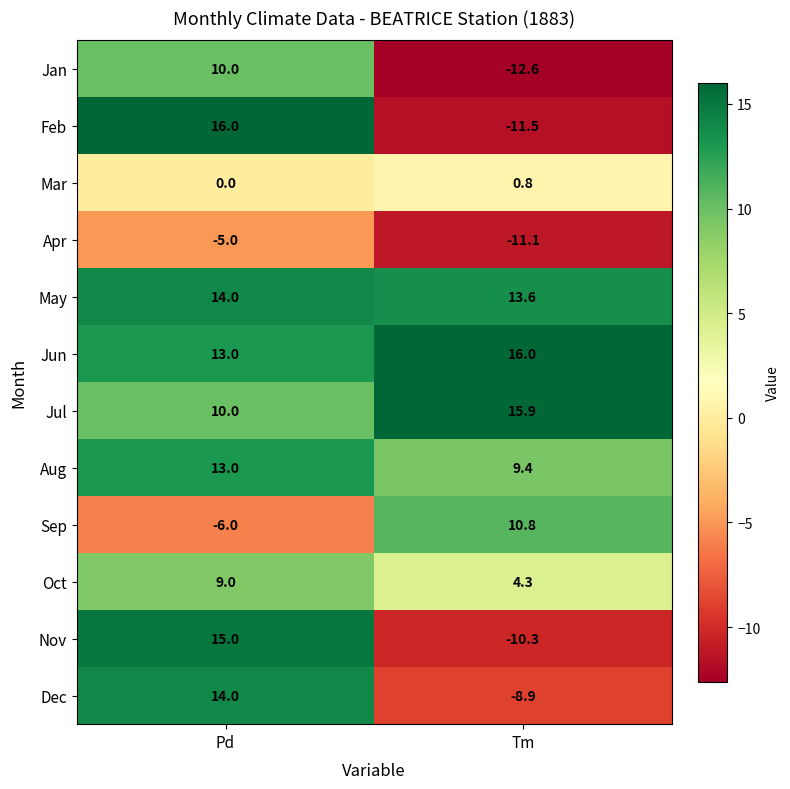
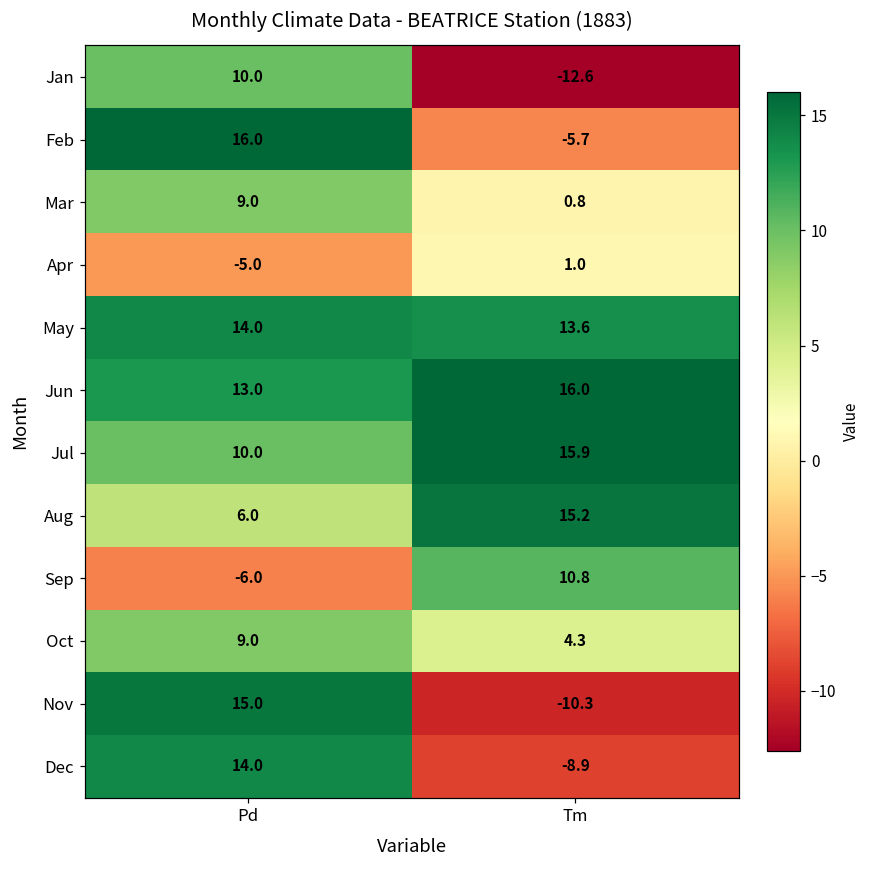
Feb, Tm: -11.5 -> -5.7
Mar, Pd: 0.0 -> 9.0
Apr, Tm: -11.1 -> 1.0
Aug, Pd: 13.0 -> 6.0
Aug, Tm: 9.4 -> 15.2
